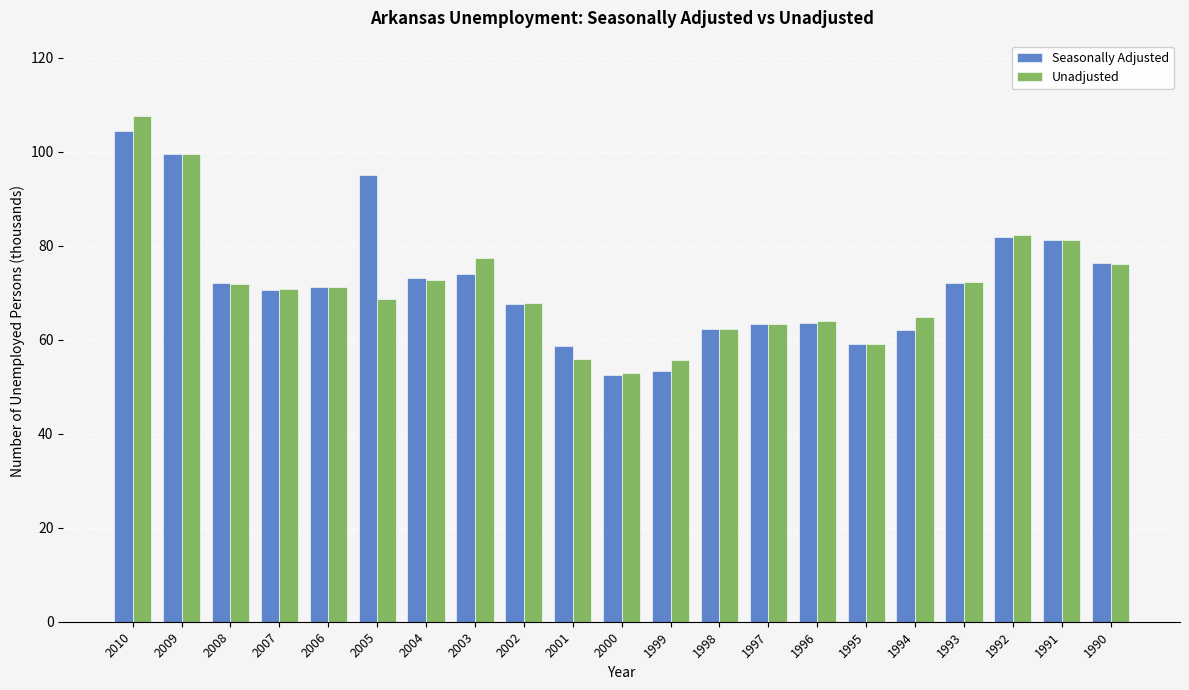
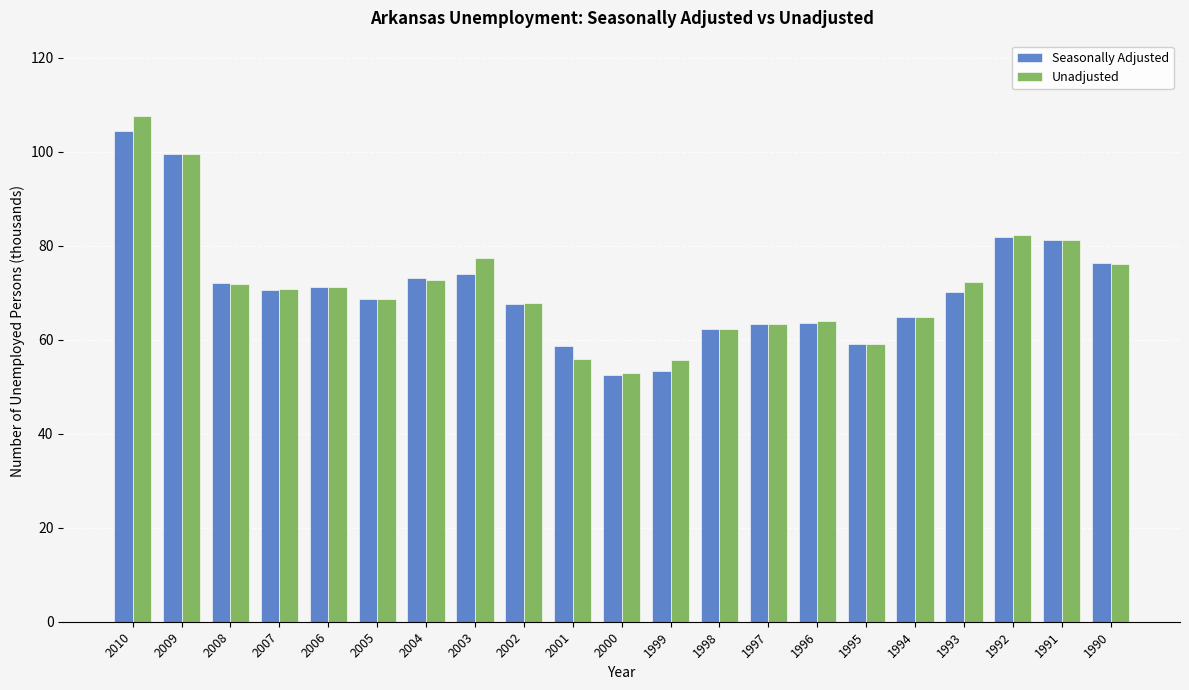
Seasonally Adjusted, 2005: 95 -> 69
Seasonally Adjusted, 1994: 62 -> 65
Seasonally Adjusted, 1993: 72 -> 70
